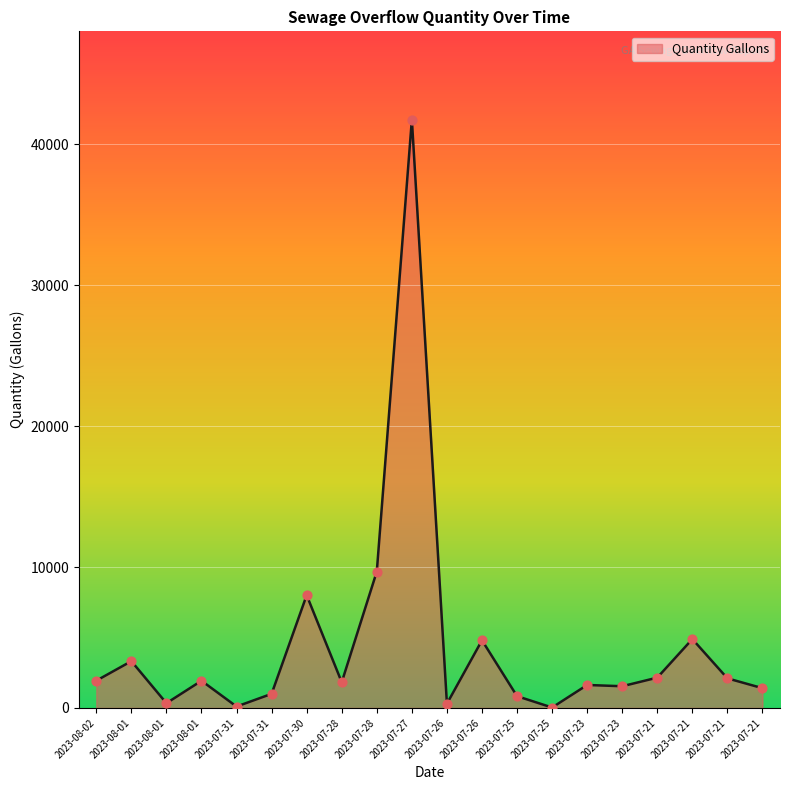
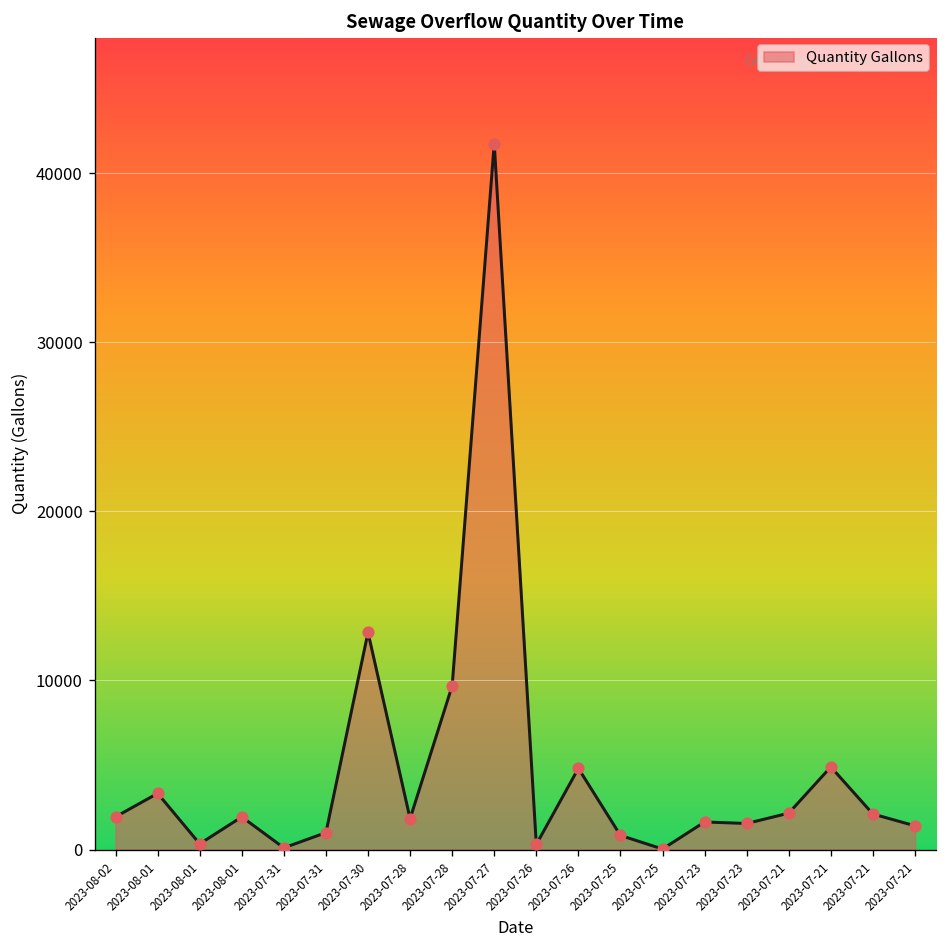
2023-07-30: 8000 -> 12800
